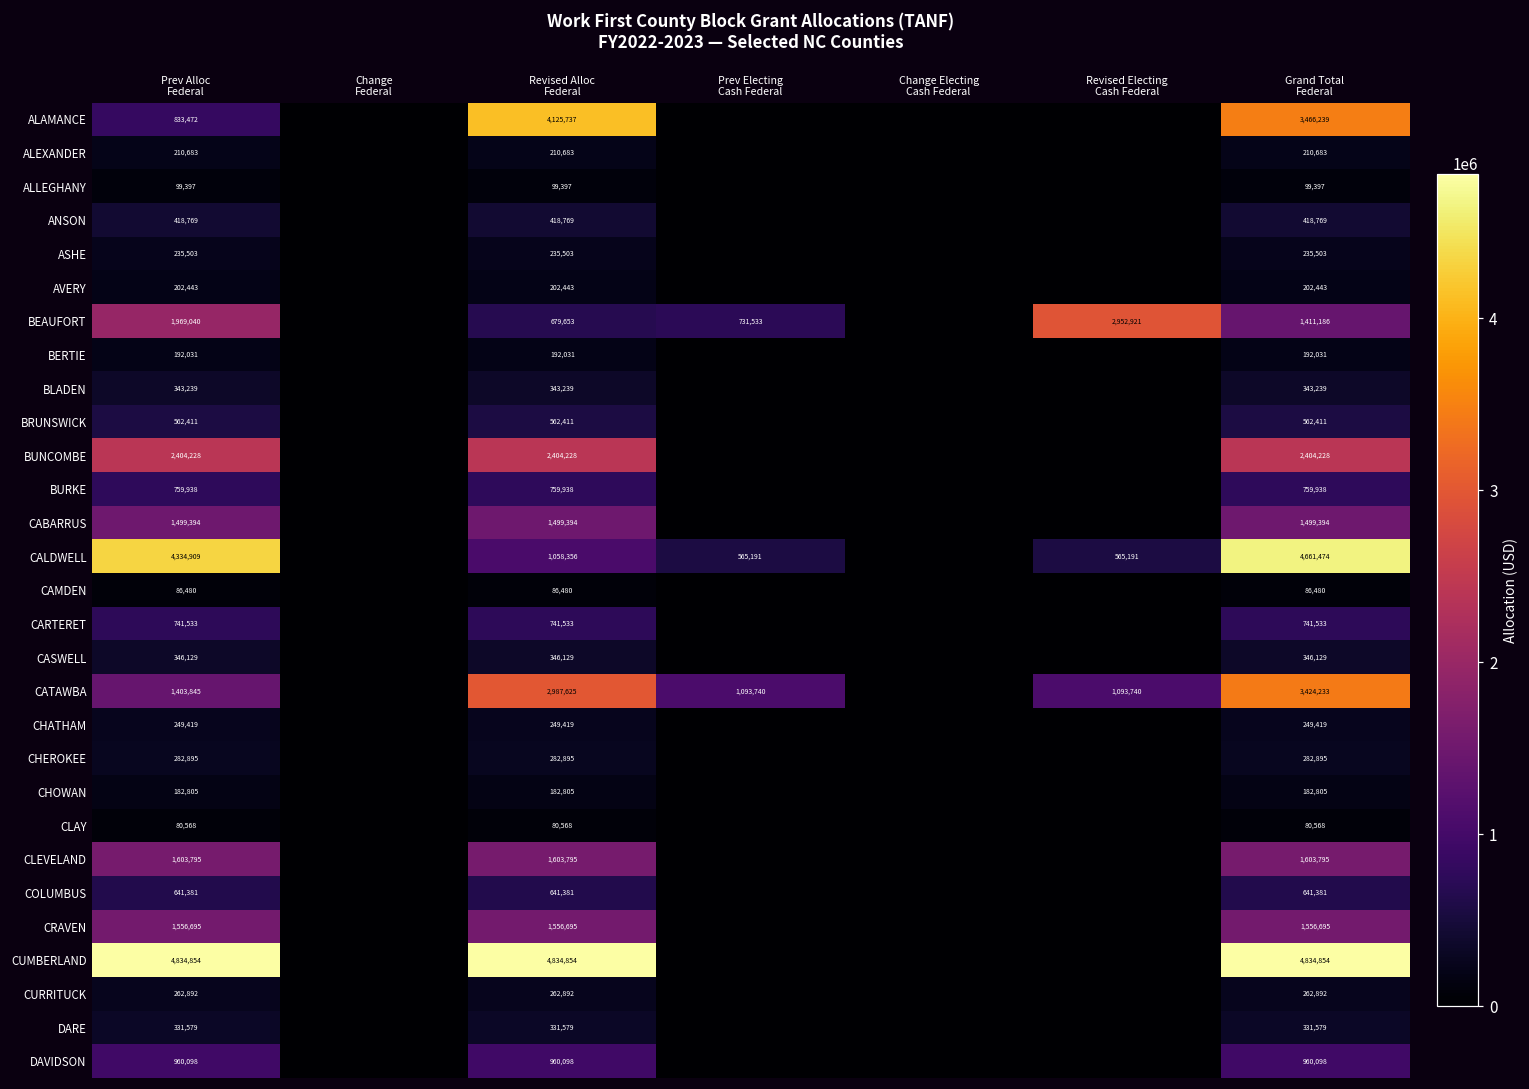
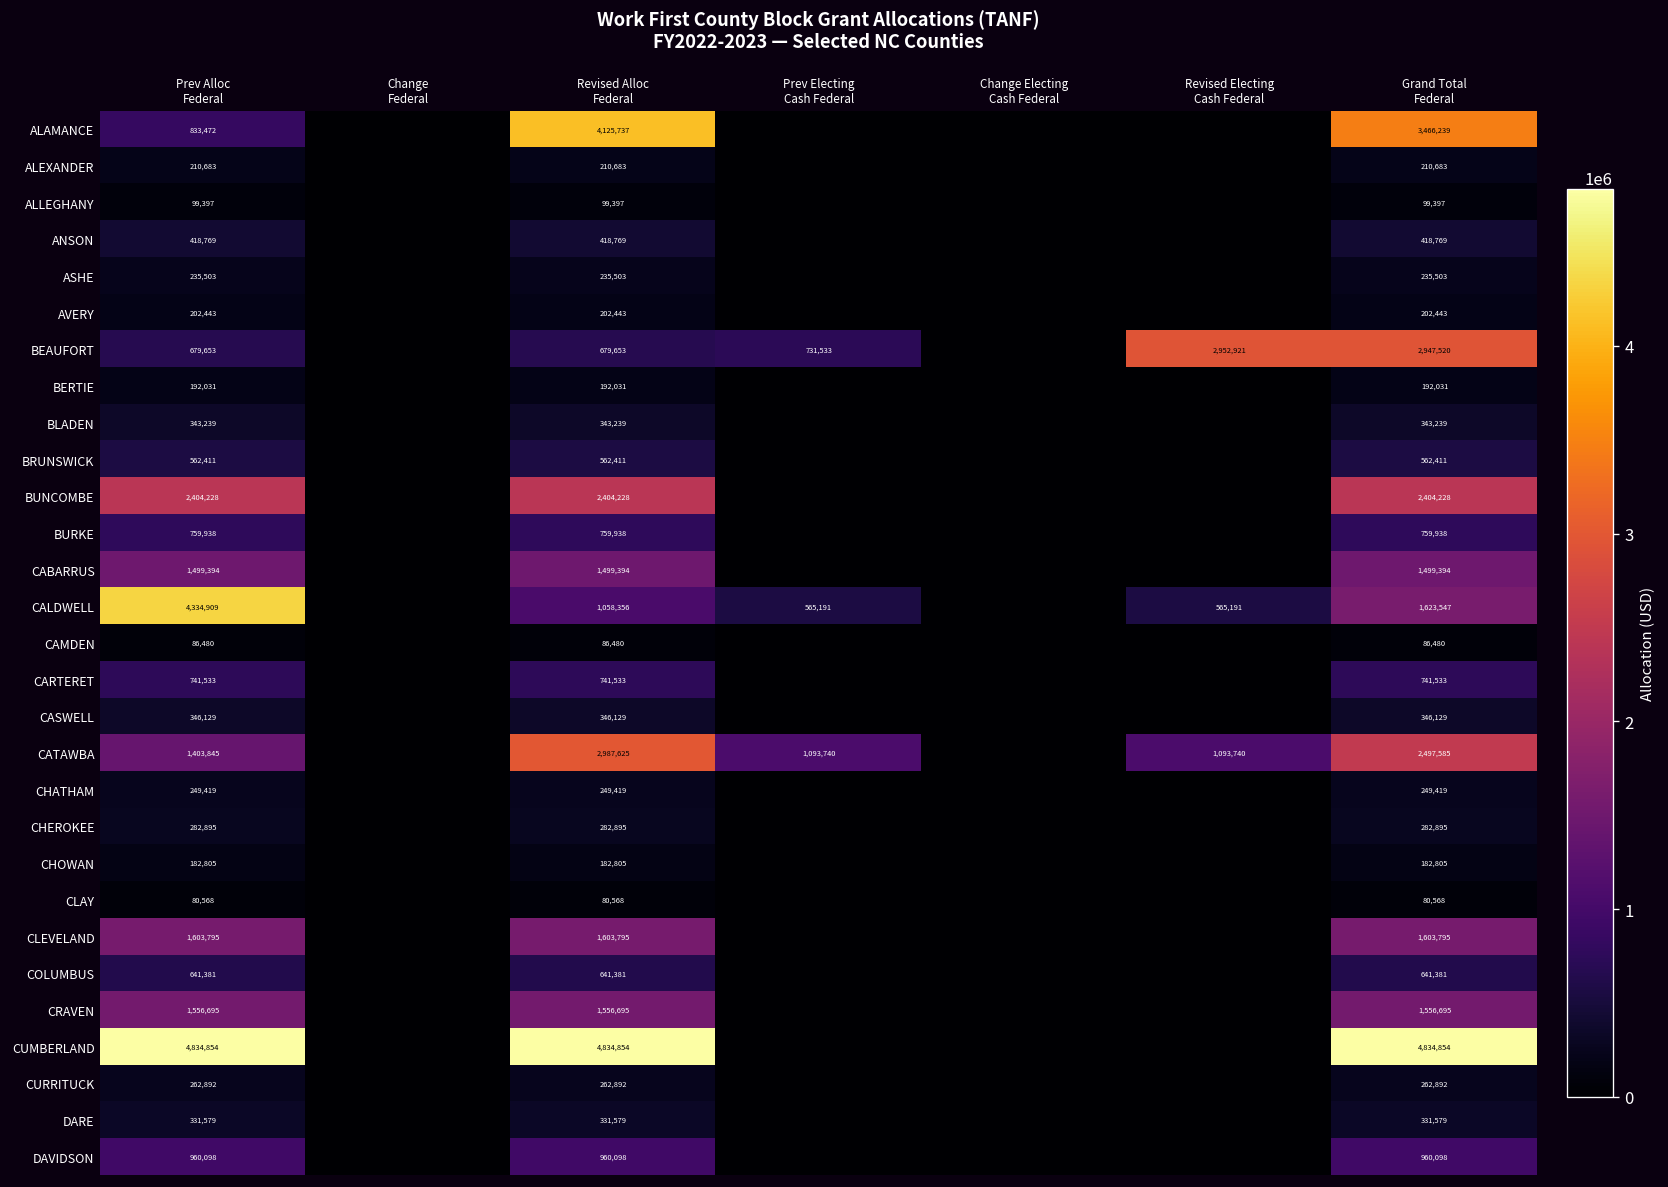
BEAUFORT, Prev Alloc Federal: 1,969,040 -> 679,653
BEAUFORT, Grand Total Federal: 1,411,186 -> 2,947,520
CALDWELL, Grand Total Federal: 4,661,474 -> 1,623,547
CATAWBA, Grand Total Federal: 3,424,233 -> 2,497,585
